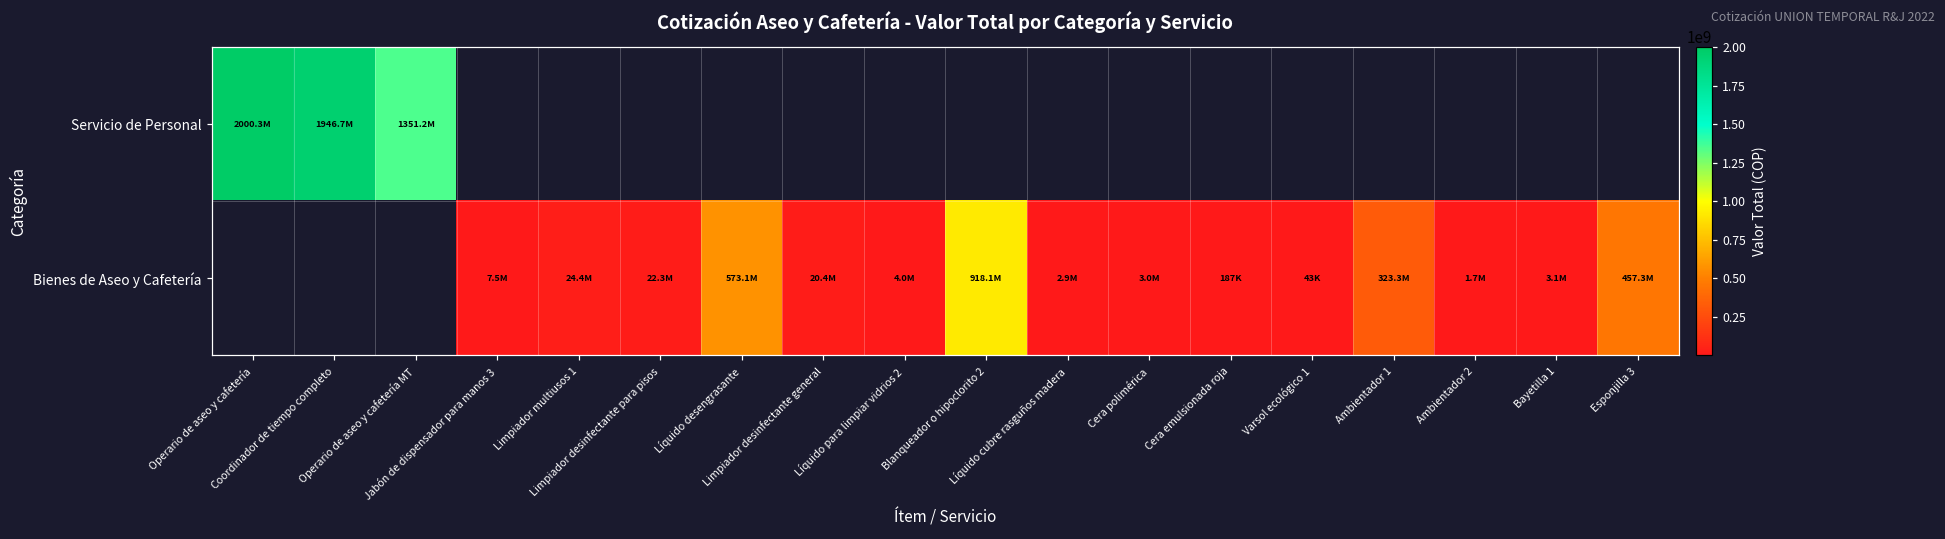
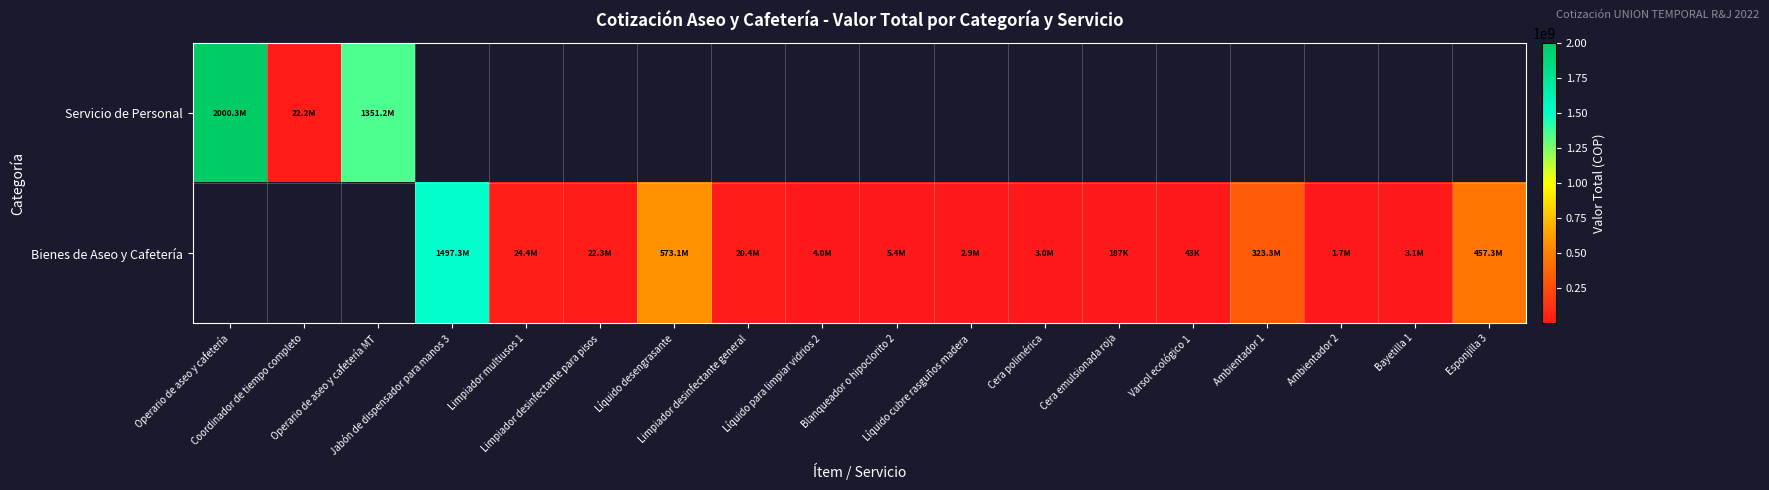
Servicio de Personal, Coordinador de tiempo completo: 1946.7M -> 22.2M
Bienes de Aseo y Cafetería, Jabón de dispensador para manos 3: 7.5M -> 1497.3M
Bienes de Aseo y Cafetería, Blanqueador o hipoclorito 2: 918.1M -> 5.4M
